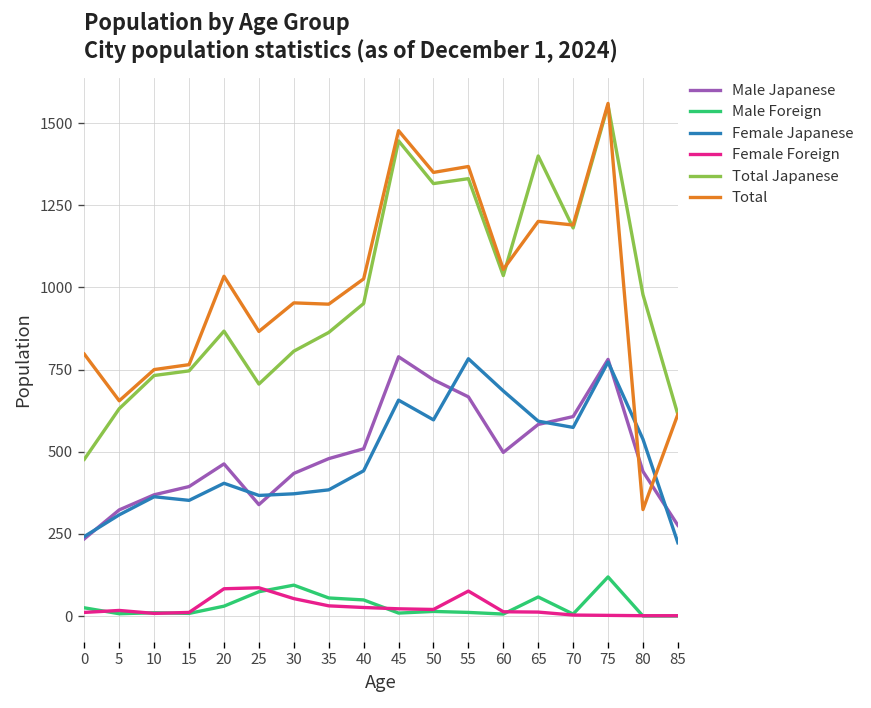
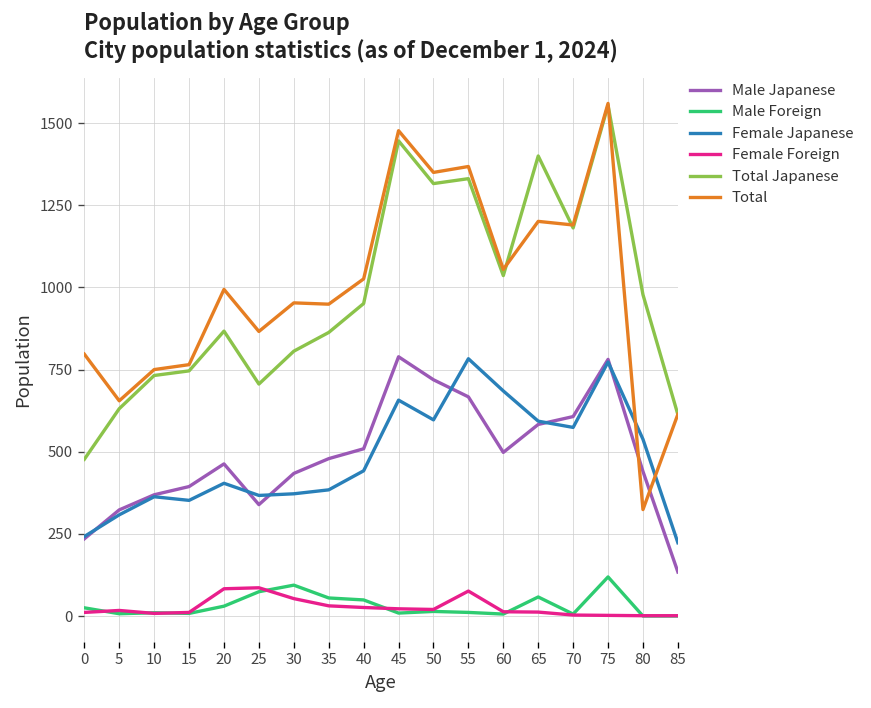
Total, 20: 1030 -> 990
Male Japanese, 85: 280 -> 130
